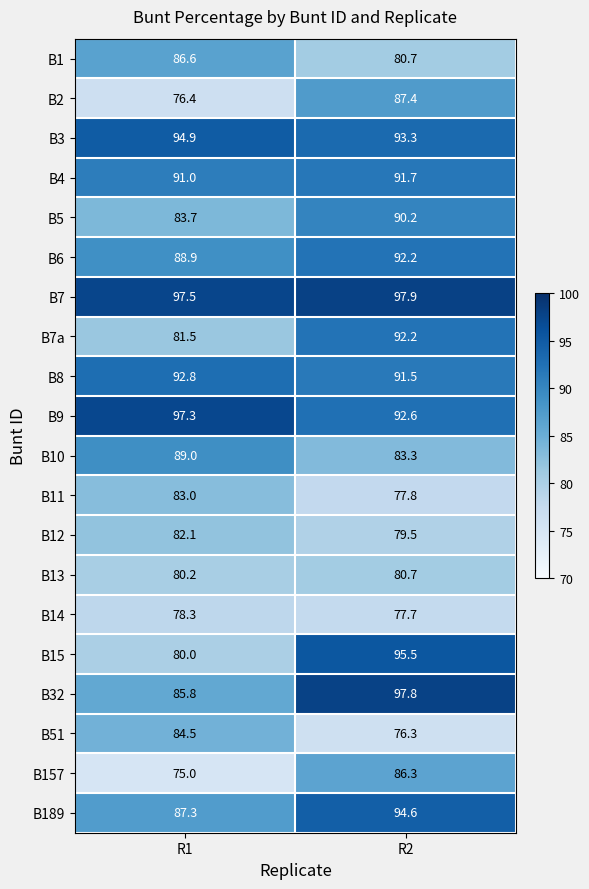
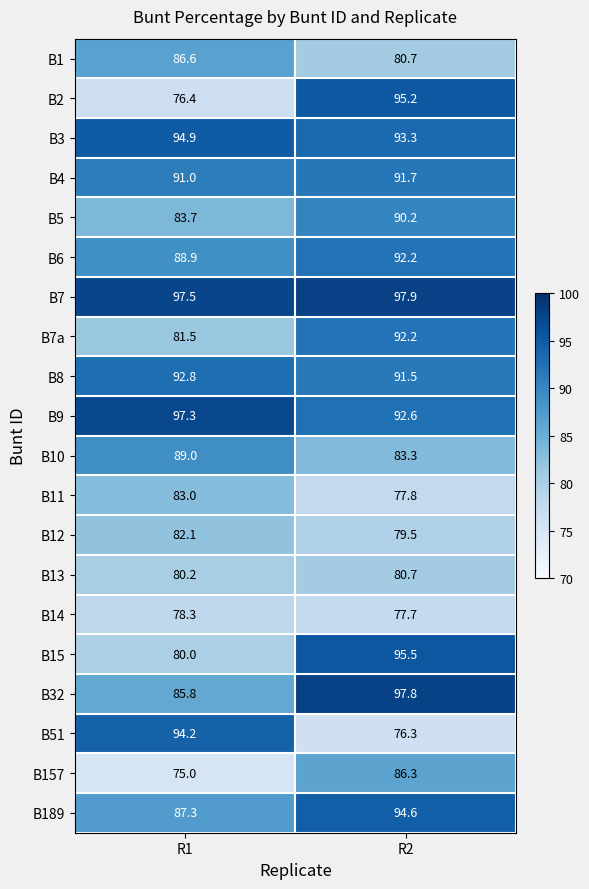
B2, R2: 87.4 -> 95.2
B51, R1: 84.5 -> 94.2
